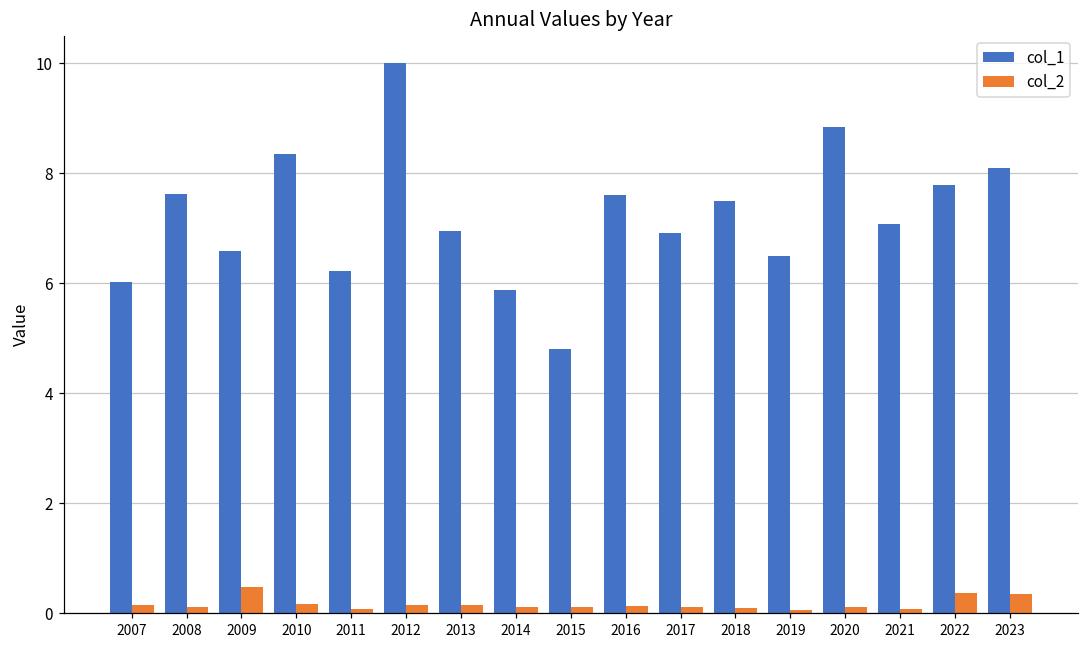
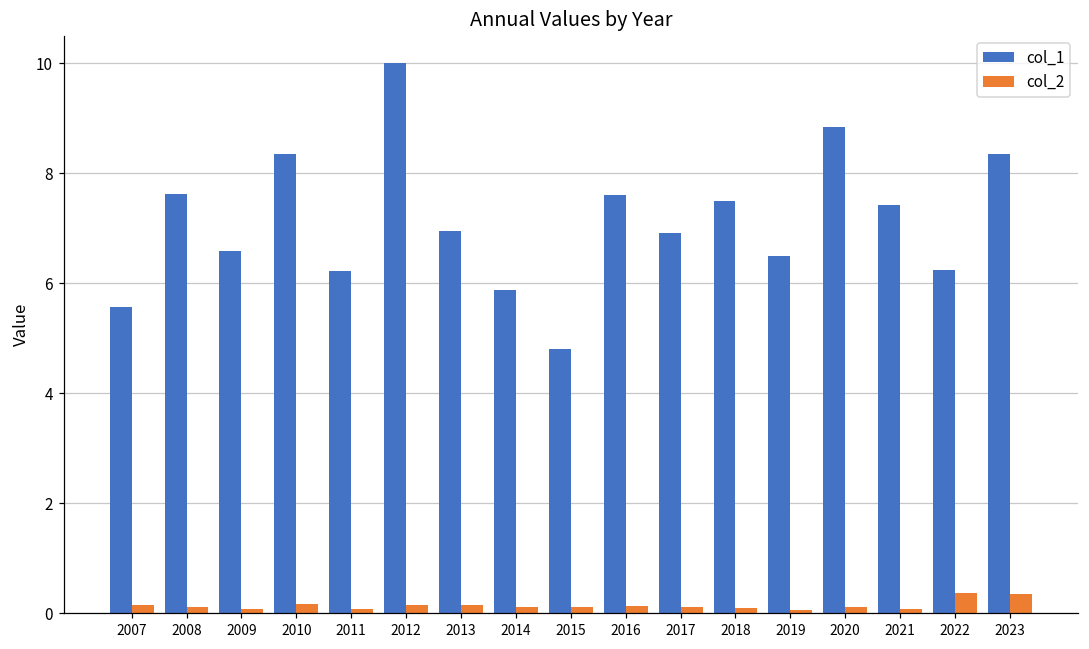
col_1, 2007: 6.0 -> 5.6
col_2, 2009: 0.5 -> 0.1
col_1, 2021: 7.1 -> 7.4
col_1, 2022: 7.8 -> 6.2
col_1, 2023: 8.1 -> 8.3
